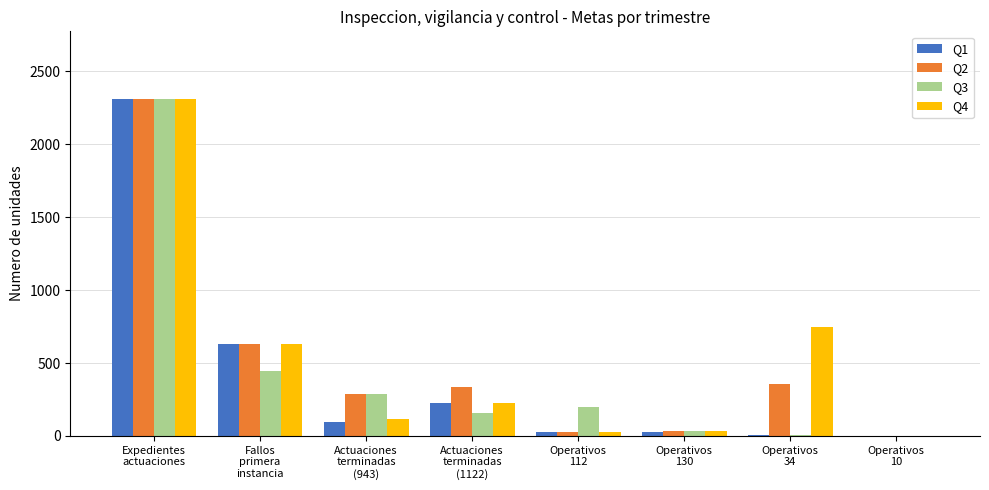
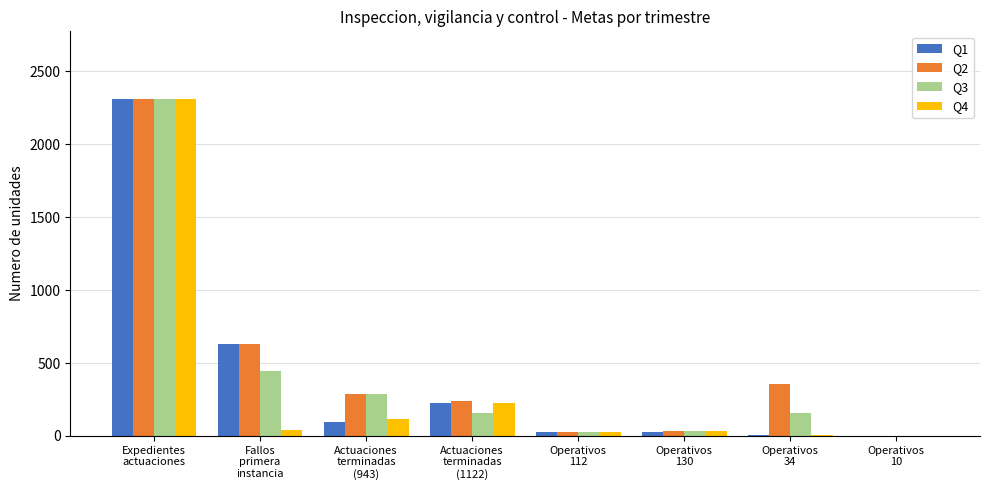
Q4, Fallos primera instancia: 630 -> 40
Q2, Actuaciones terminadas (1122): 340 -> 240
Q3, Operativos 112: 200 -> 30
Q3, Operativos 34: 10 -> 160
Q4, Operativos 34: 750 -> 10
